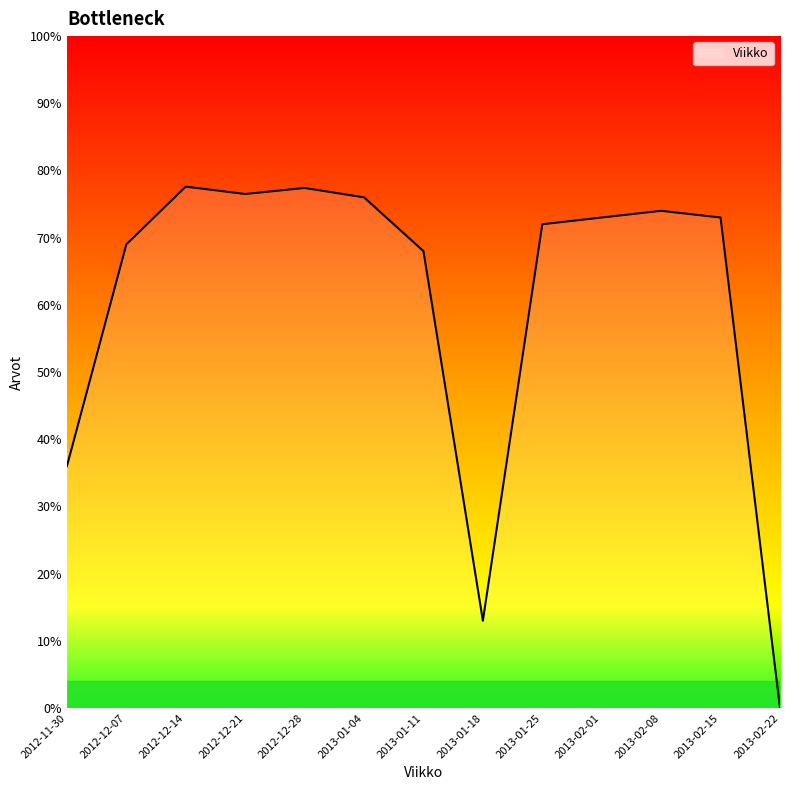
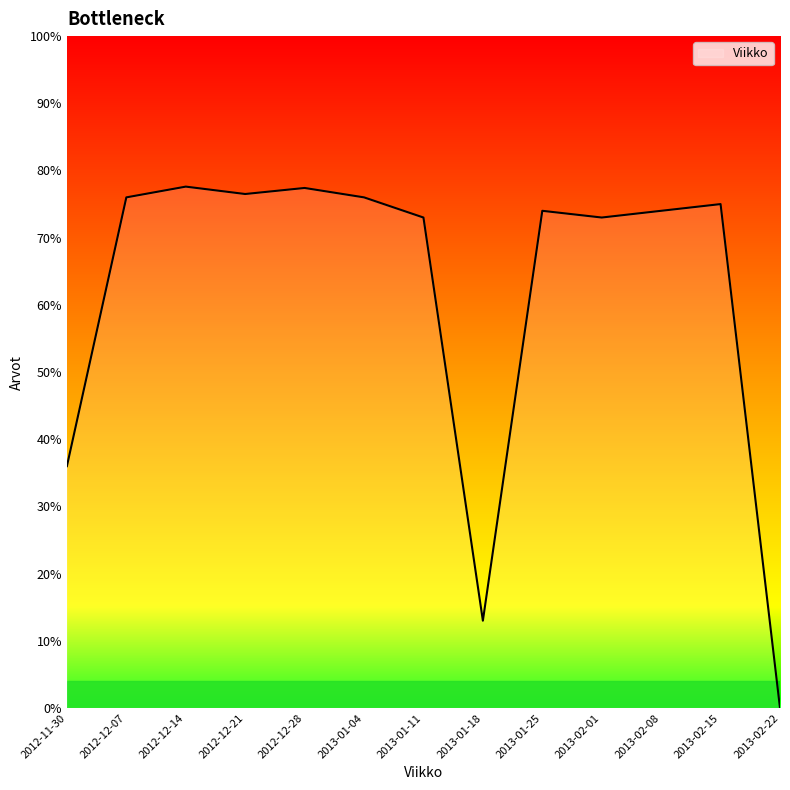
2012-12-07: 69% -> 76%
2013-01-11: 68% -> 73%
2013-01-25: 72% -> 74%
2013-02-15: 73% -> 75%
